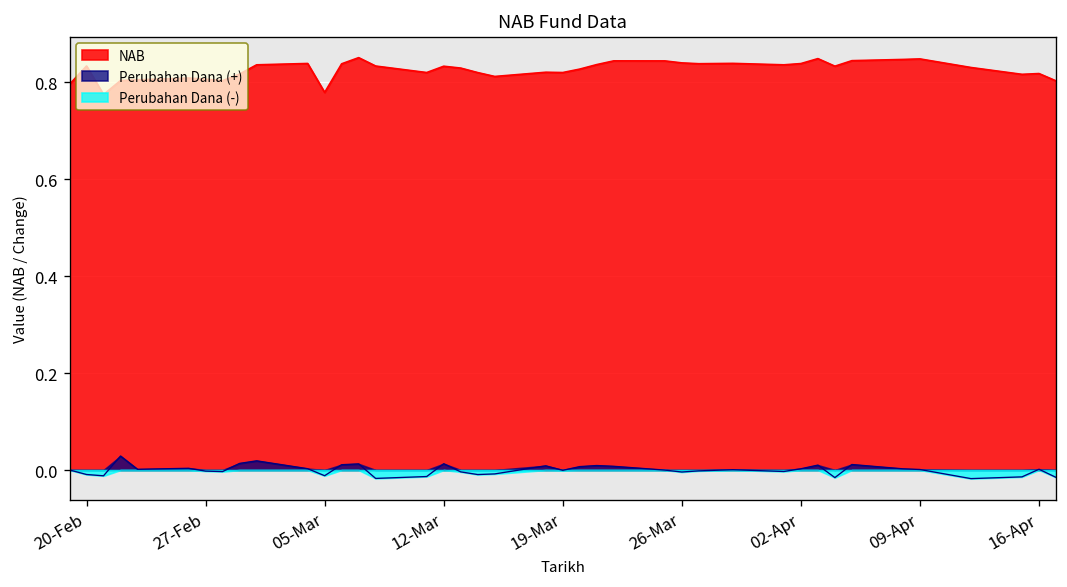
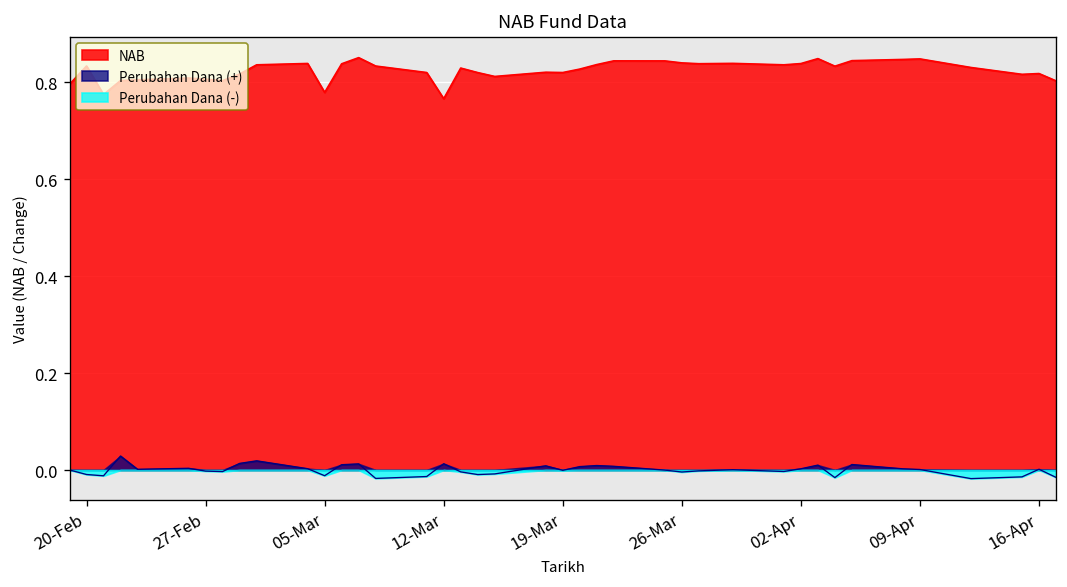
NAB, 12-Mar: 0.83 -> 0.77
